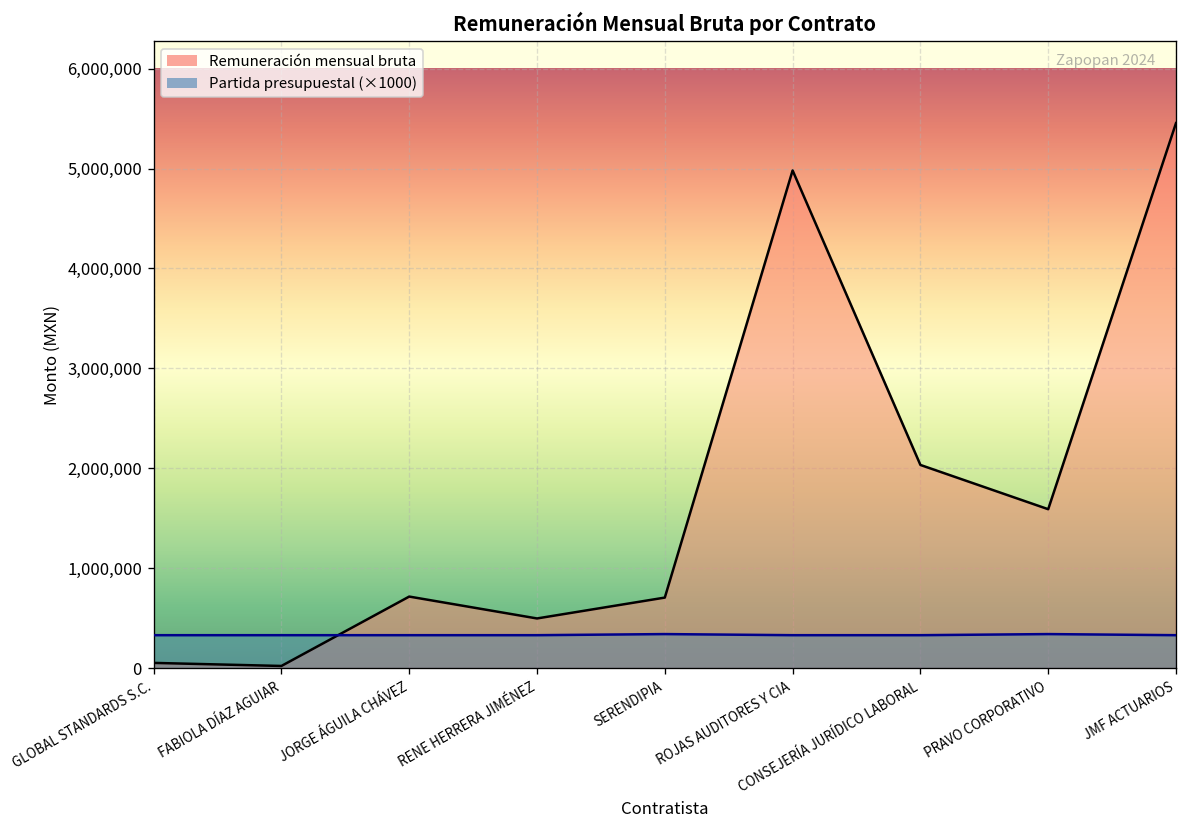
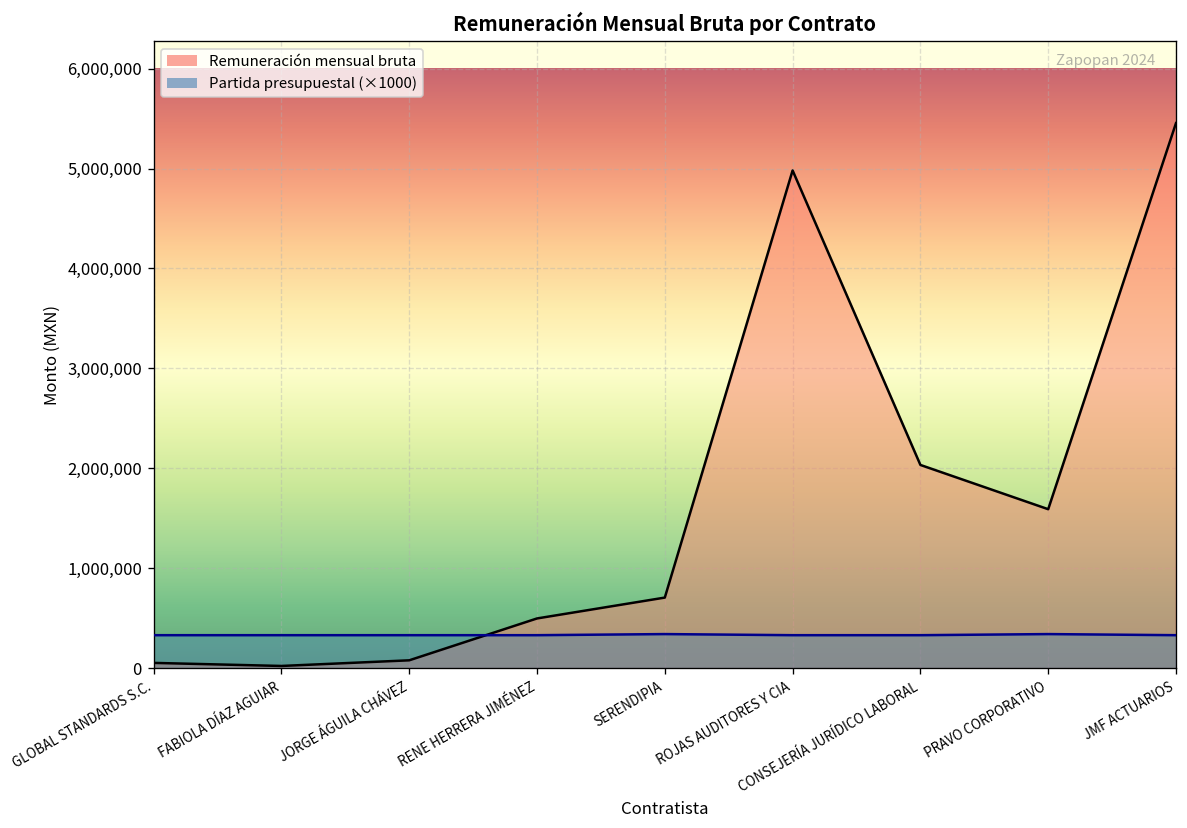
Remuneración mensual bruta, JORGE ÁGUILA CHÁVEZ: 700,000 -> 100,000
